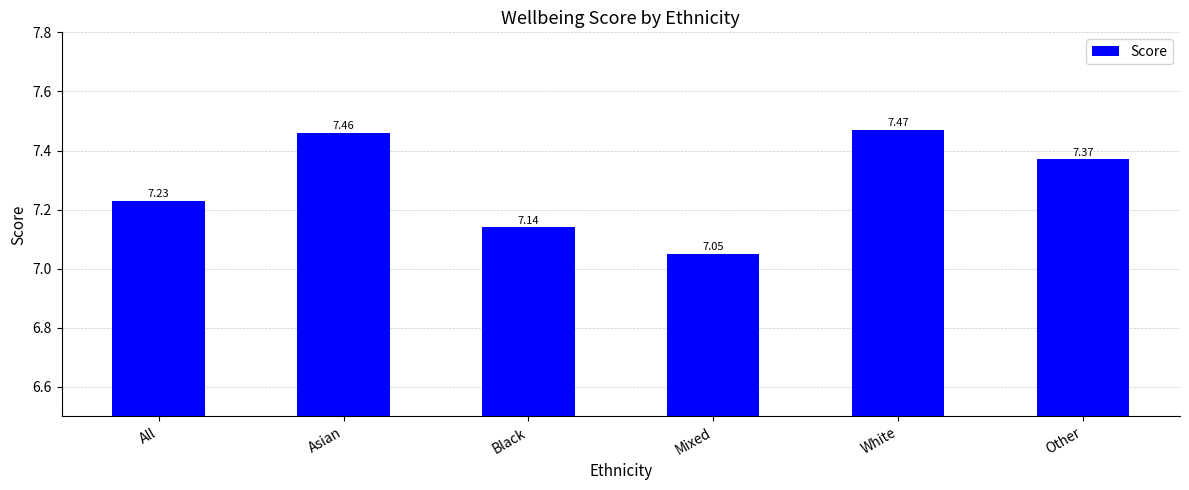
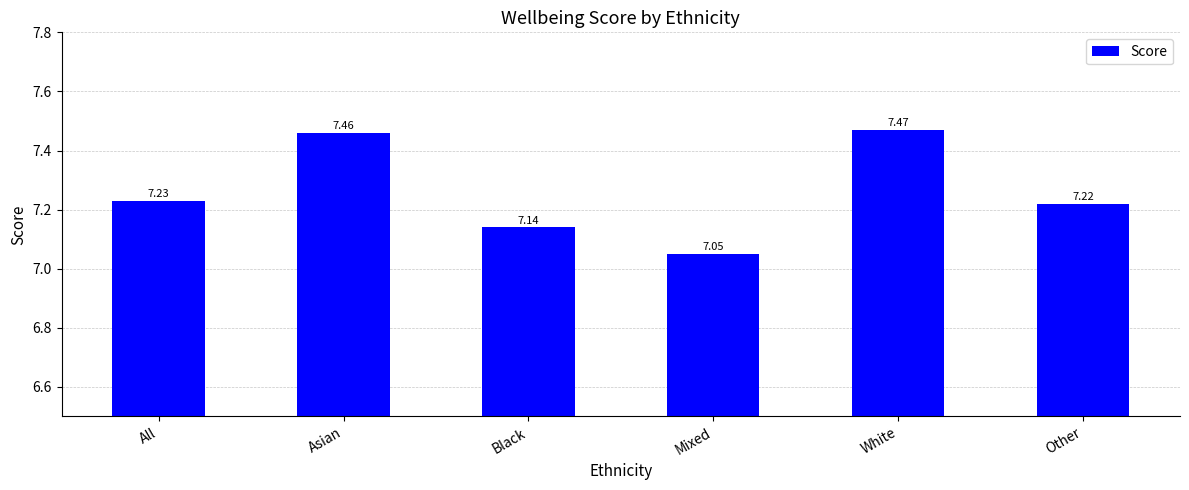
Other: 7.37 -> 7.22
